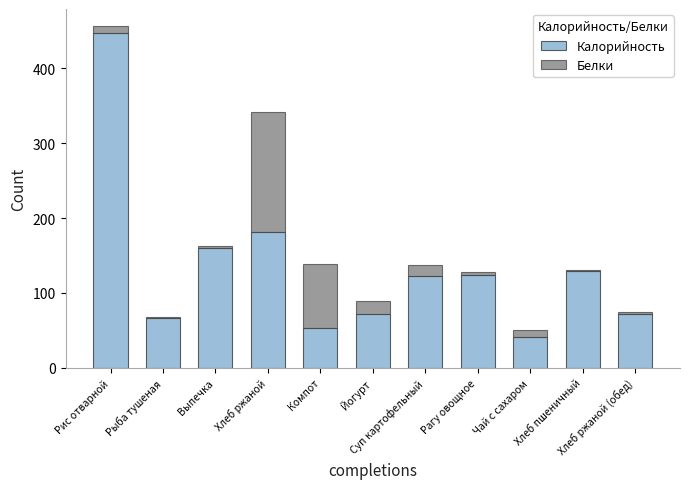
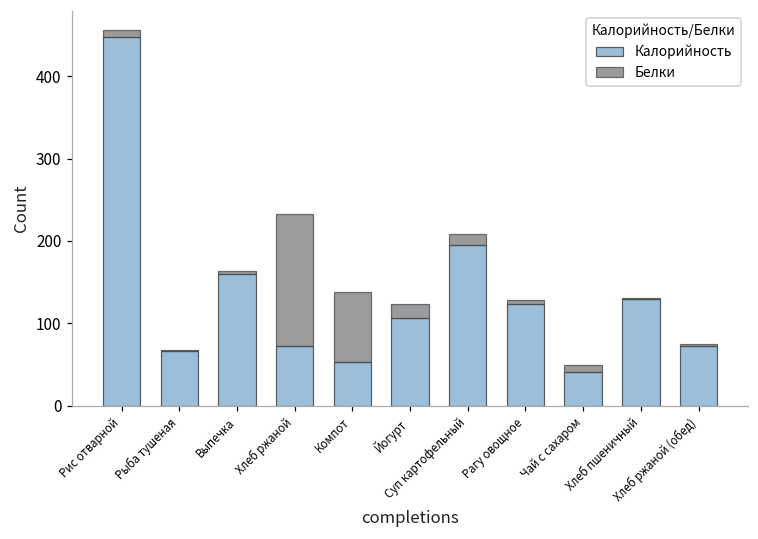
Калорийность, Хлеб ржаной: 180 -> 70
Калорийность, Йогурт: 70 -> 110
Калорийность, Суп картофельный: 120 -> 200
